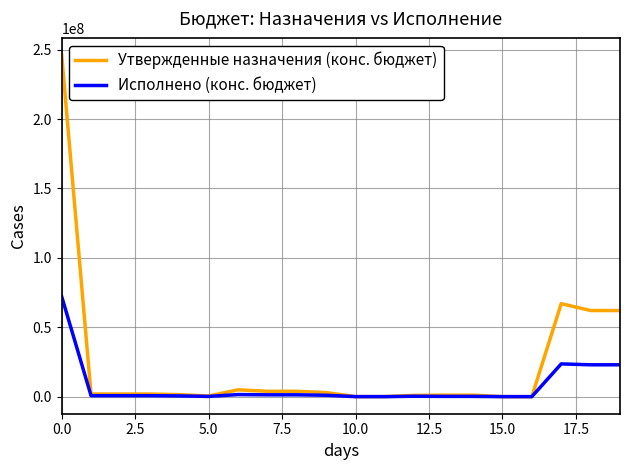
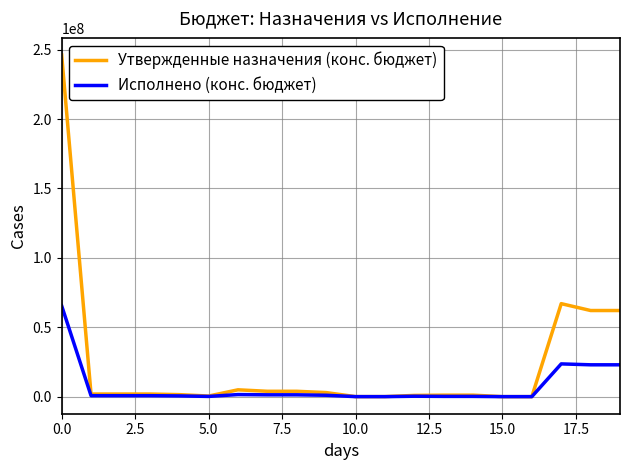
Исполнено (конс. бюджет), 0.0: 72000000 -> 65000000
